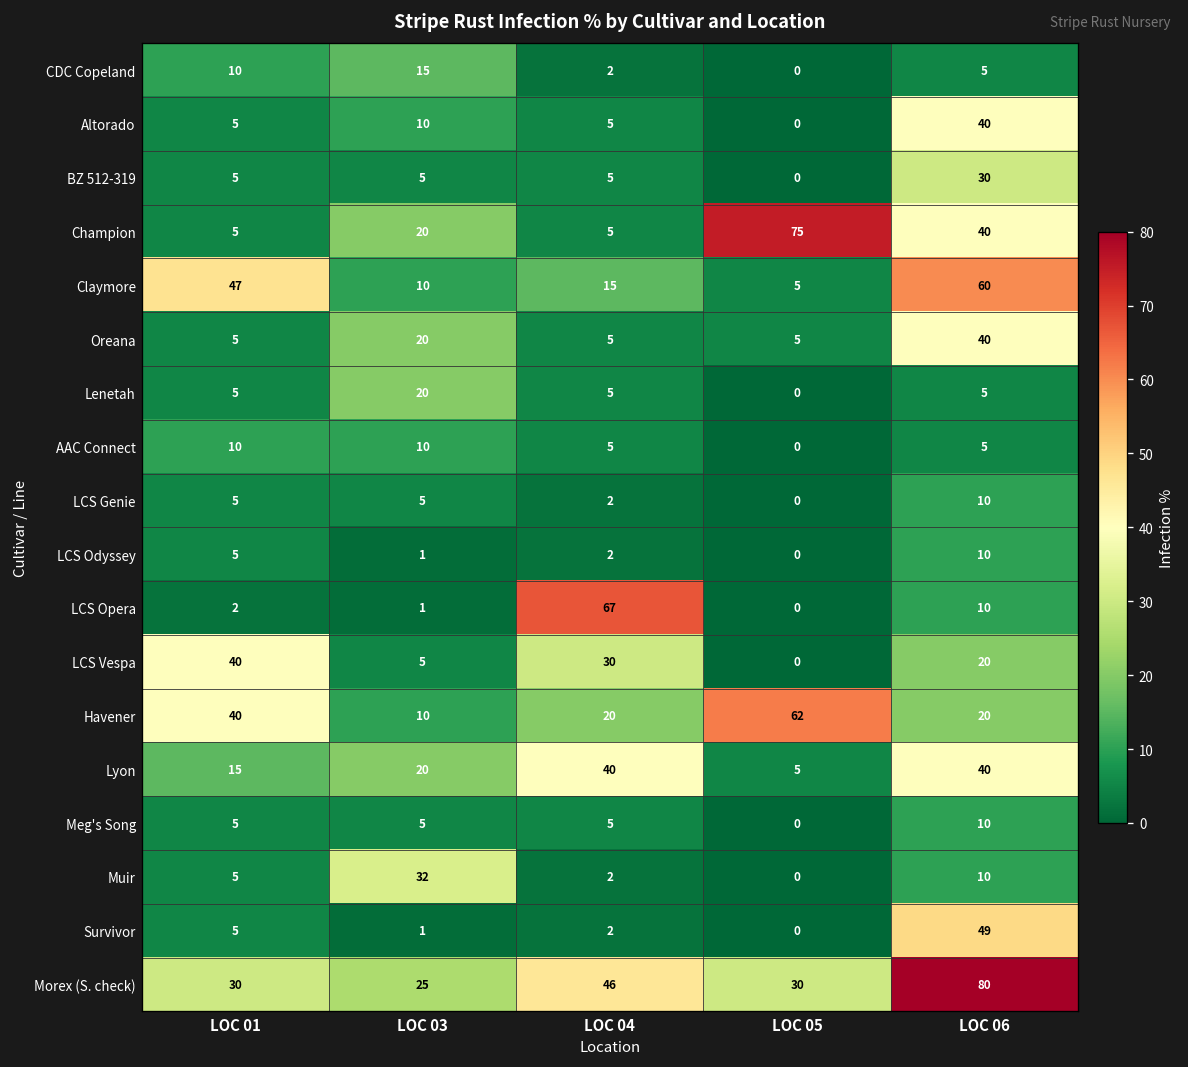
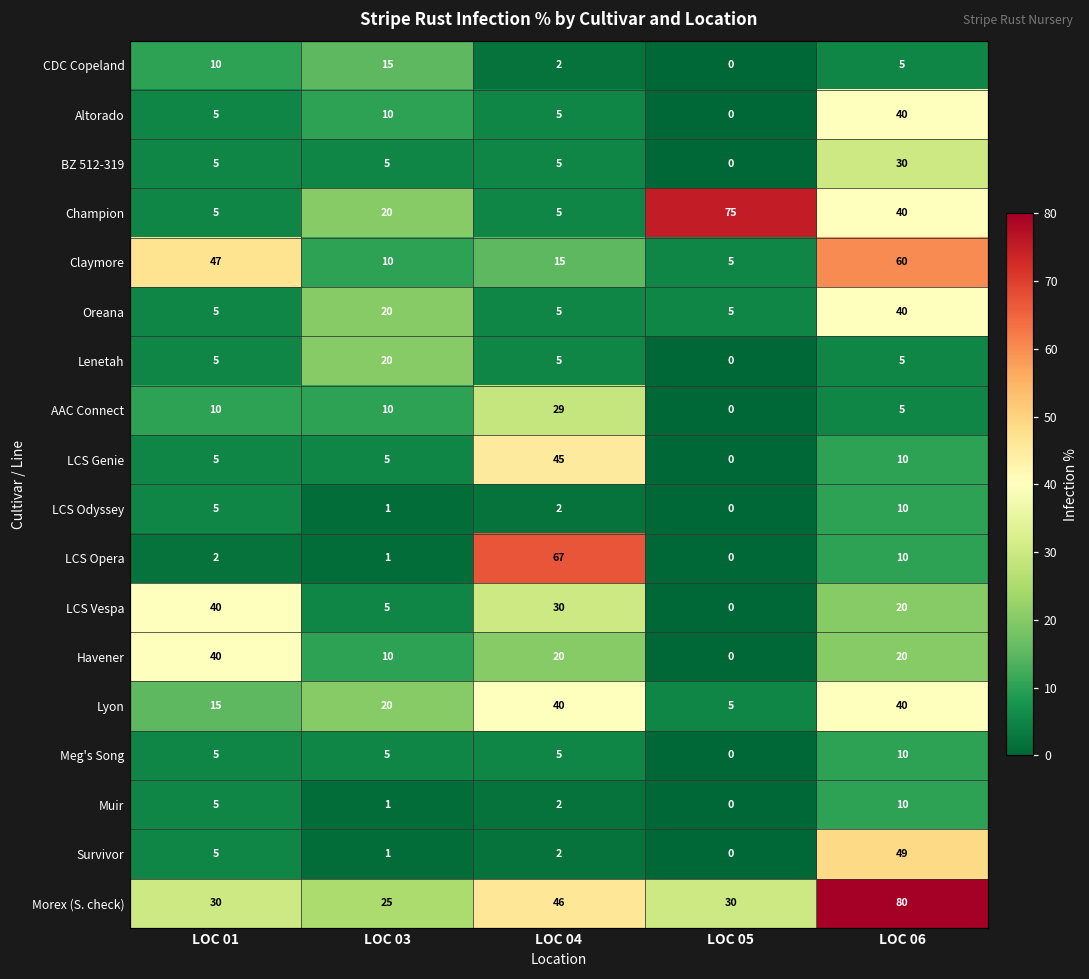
AAC Connect, LOC 04: 5 -> 29
LCS Genie, LOC 04: 2 -> 45
Havener, LOC 05: 62 -> 0
Muir, LOC 03: 32 -> 1
